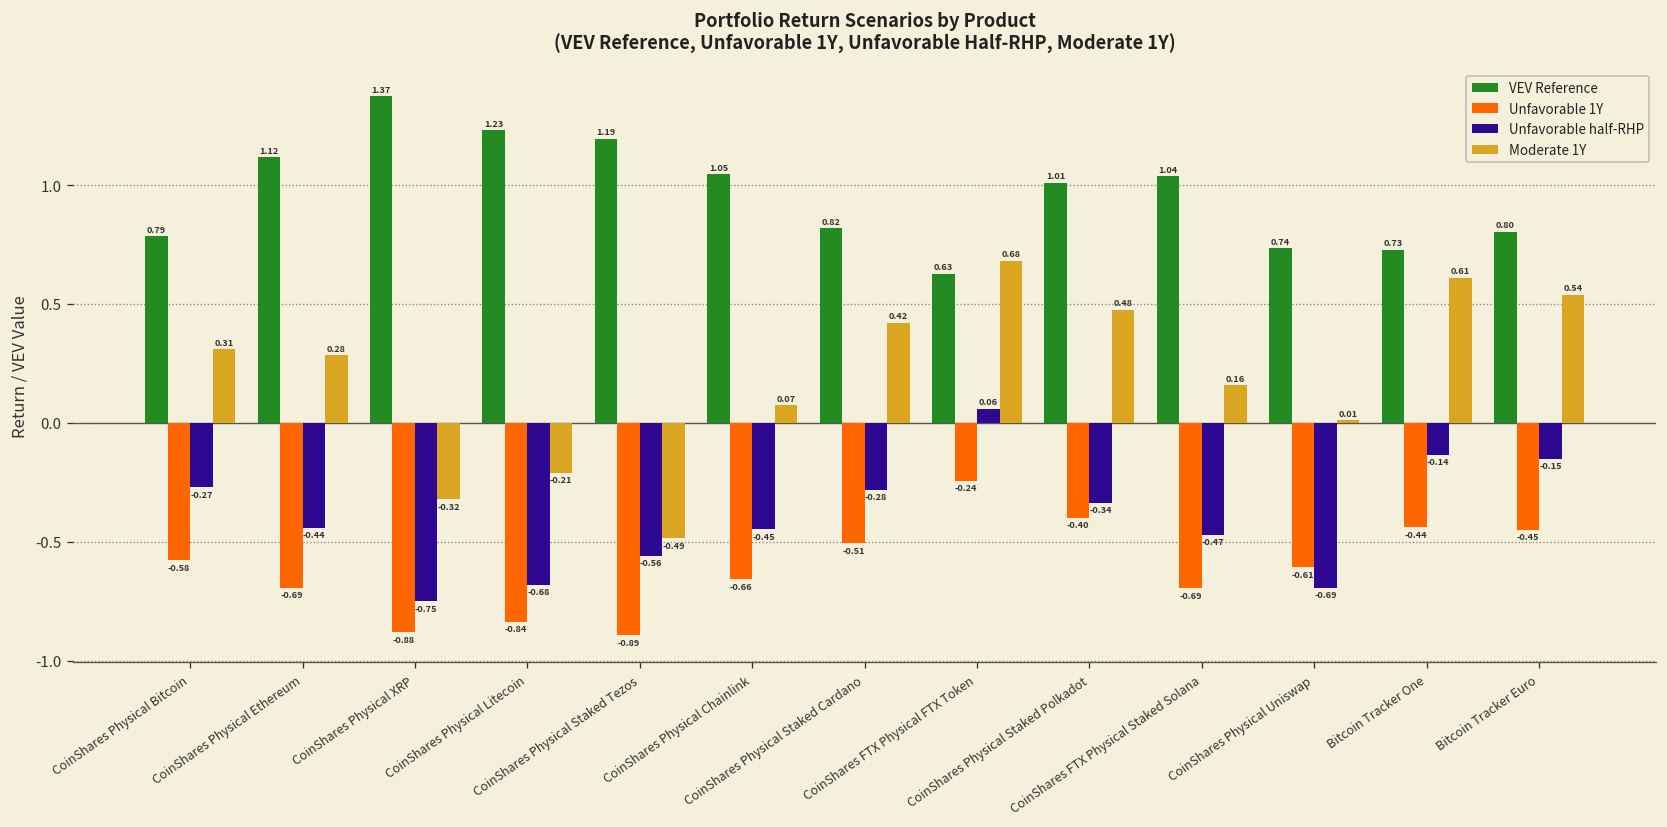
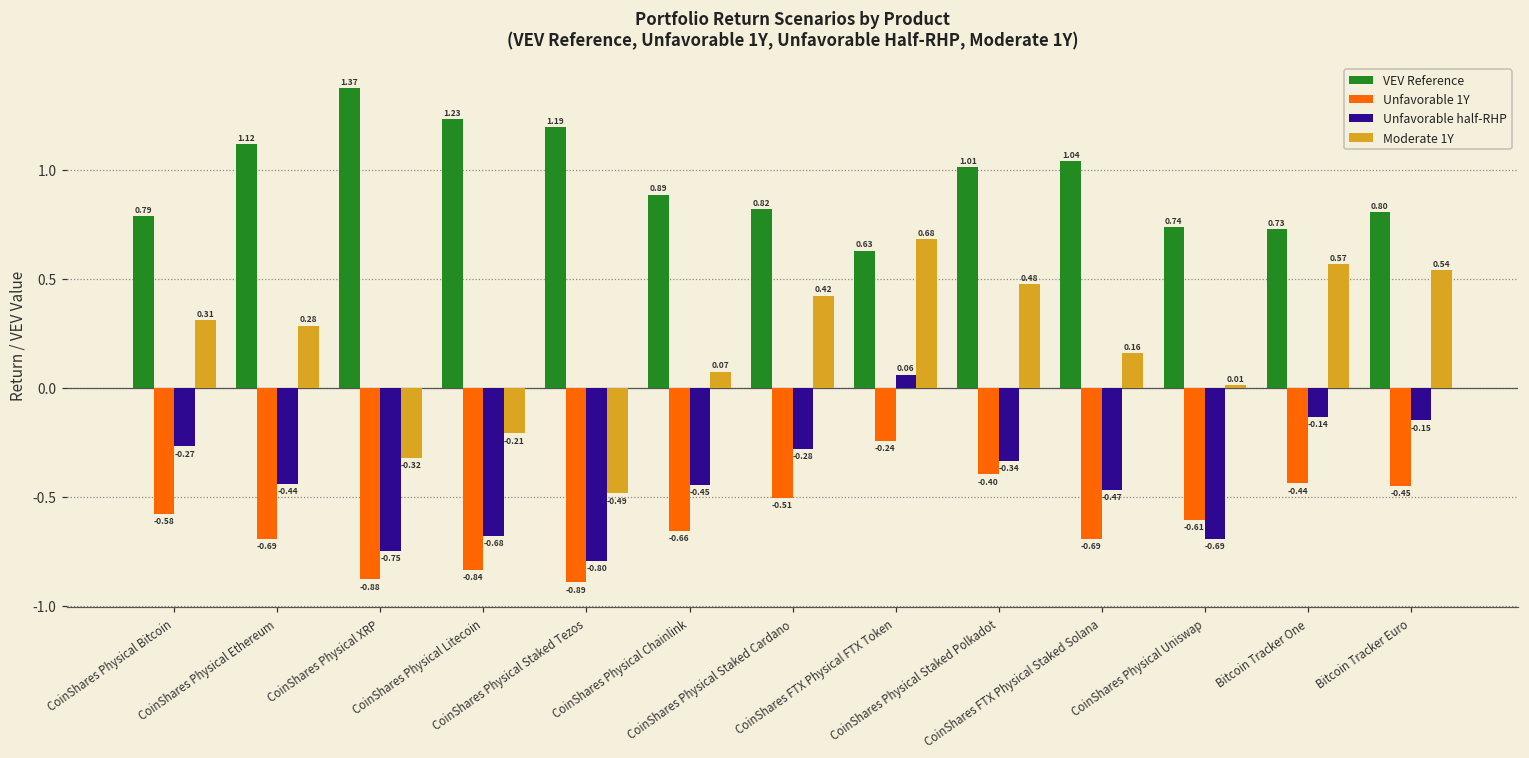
Unfavorable half-RHP, CoinShares Physical Staked Tezos: -0.56 -> -0.80
VEV Reference, CoinShares Physical Chainlink: 1.05 -> 0.89
Moderate 1Y, Bitcoin Tracker One: 0.61 -> 0.57
